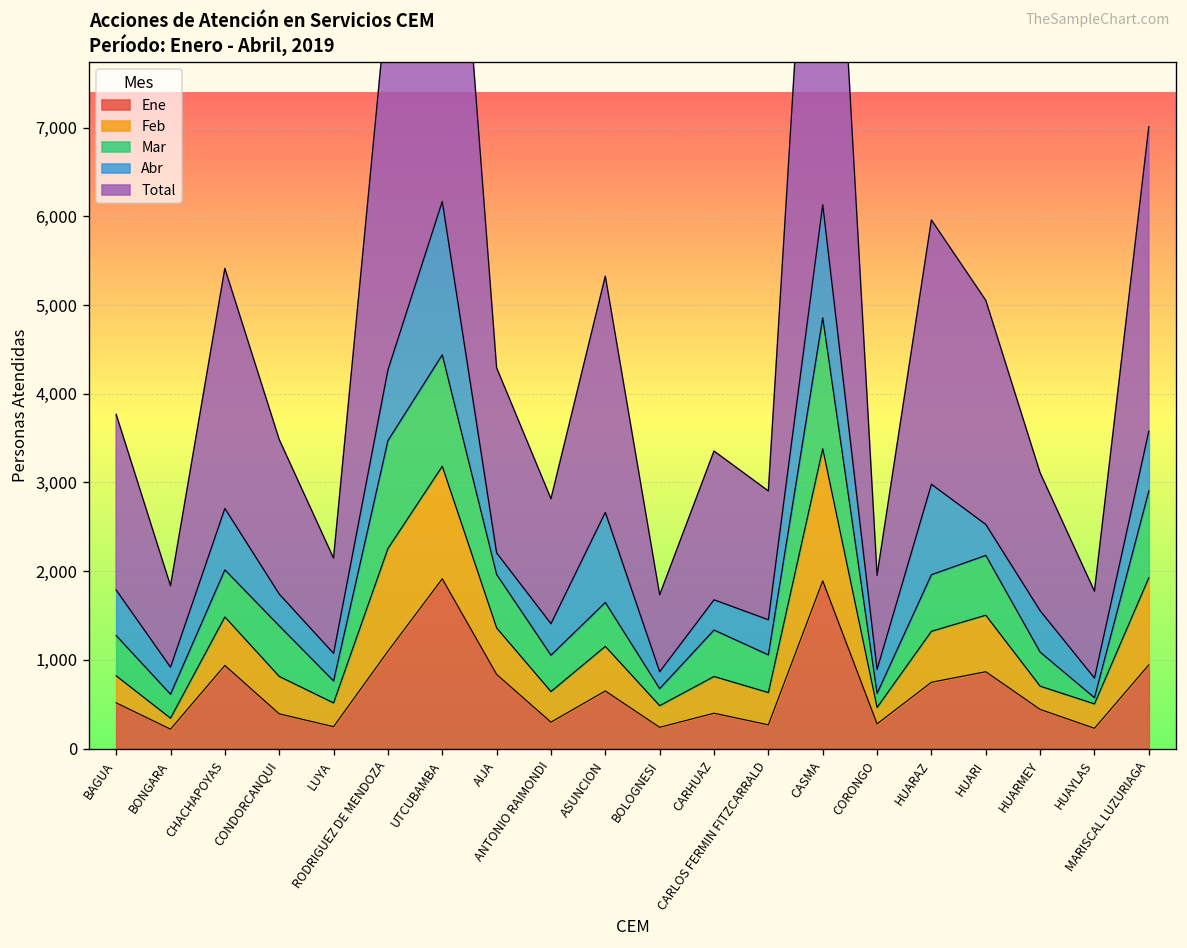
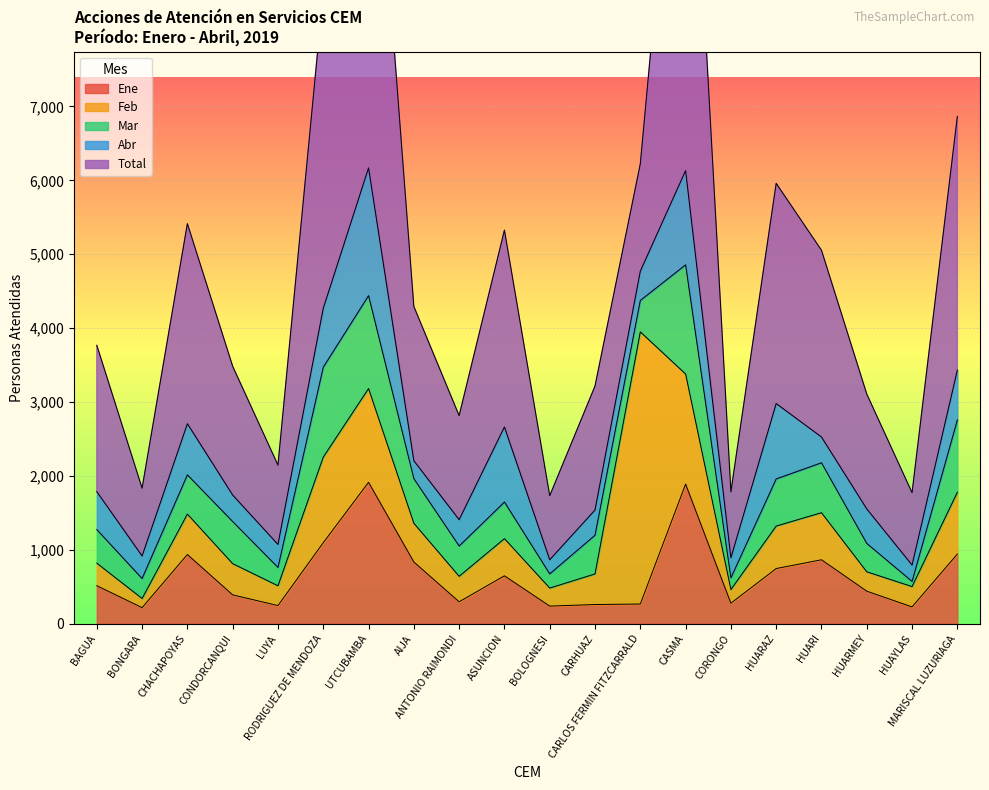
Ene, CARHUAZ: 400 -> 300
Feb, CARLOS FERMIN FITZCARRALD: 400 -> 3,700
Total, CORONGO: 1,100 -> 900
Feb, MARISCAL LUZURIAGA: 1,000 -> 800
